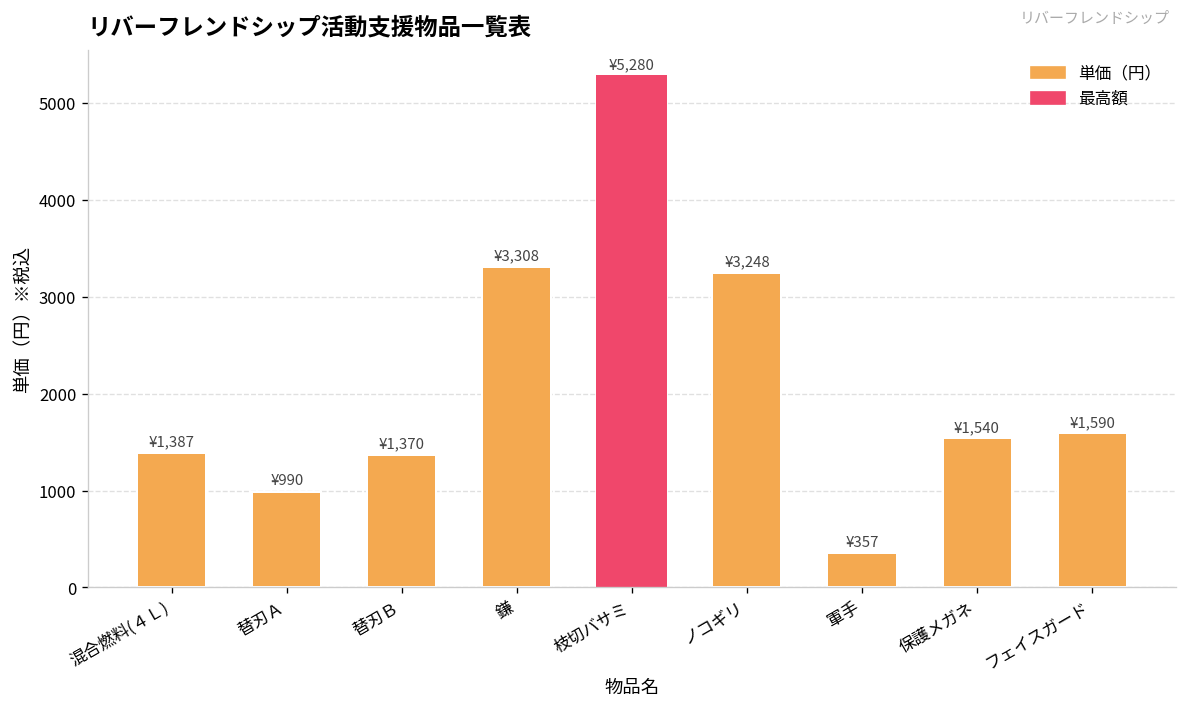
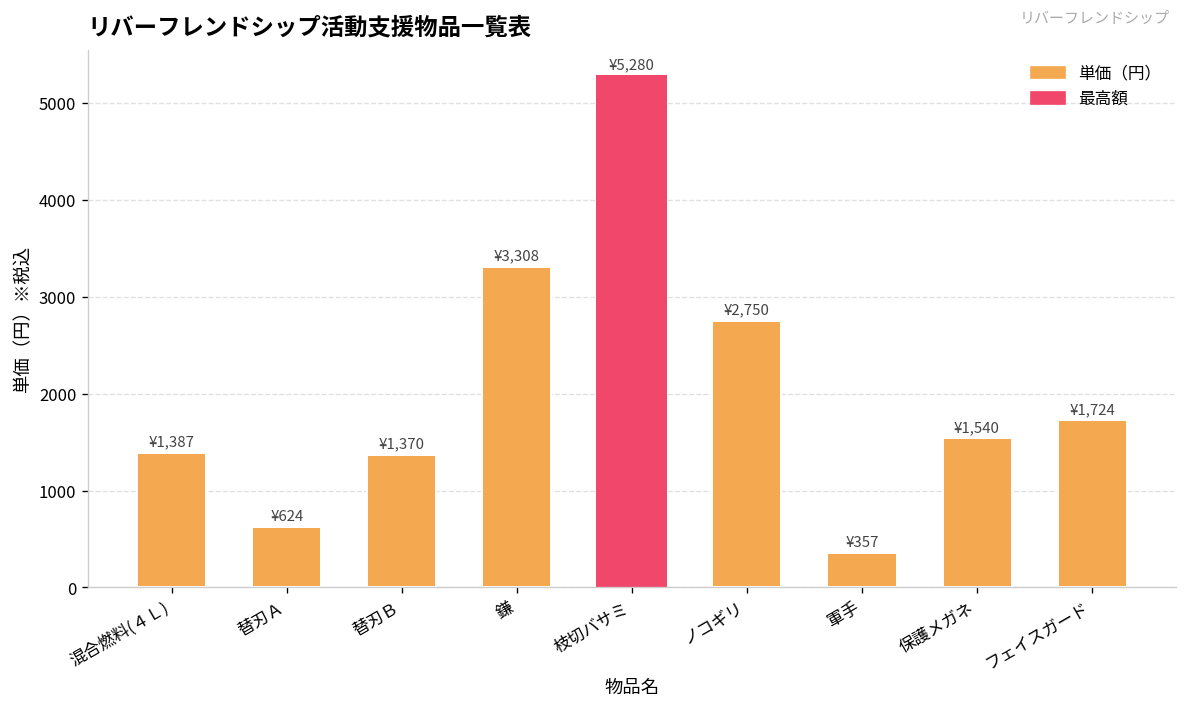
替刃Ａ: ¥990 -> ¥624
ノコギリ: ¥3,248 -> ¥2,750
フェイスガード: ¥1,590 -> ¥1,724
